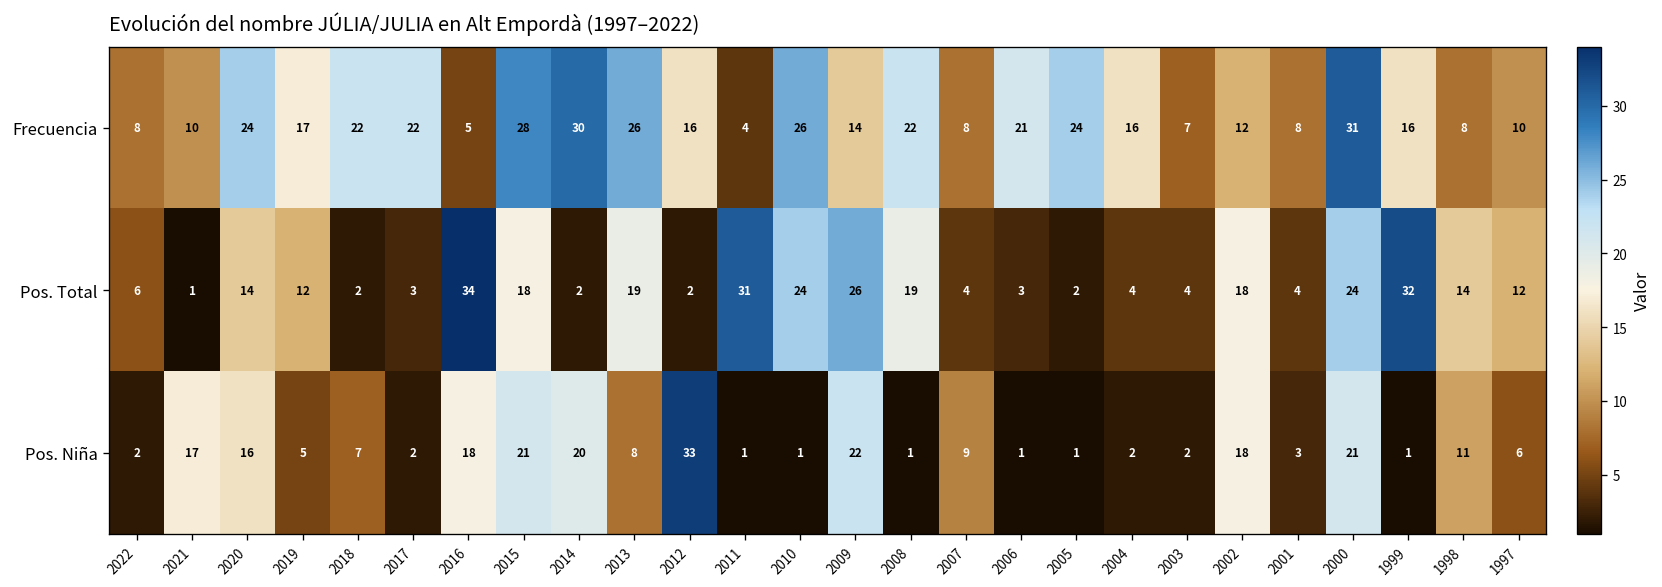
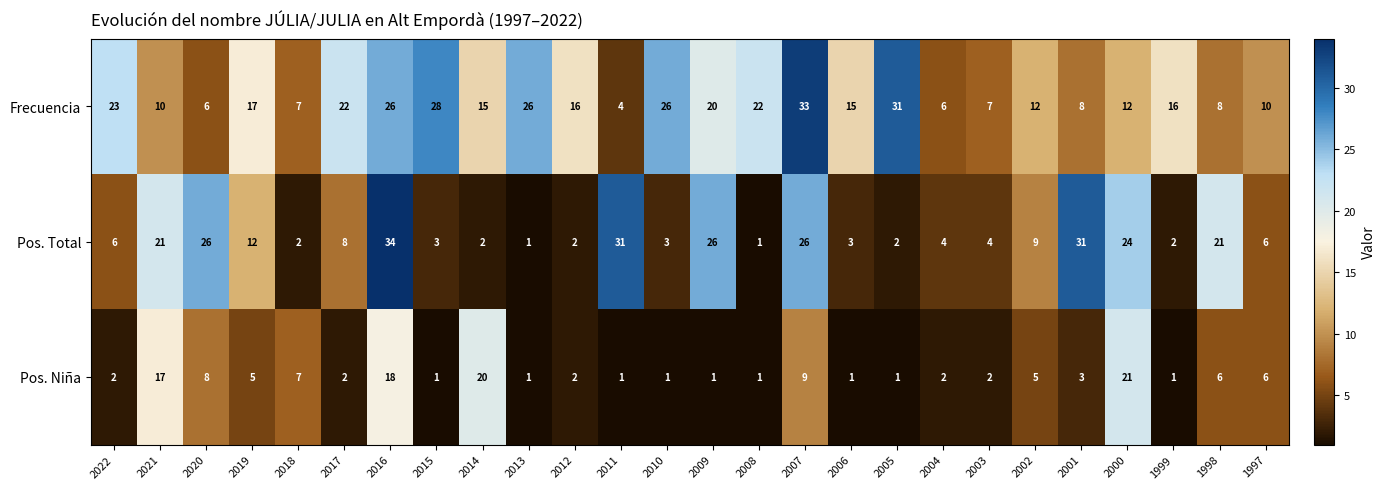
Frecuencia, 2022: 8 -> 23
Frecuencia, 2020: 24 -> 6
Frecuencia, 2018: 22 -> 7
Frecuencia, 2016: 5 -> 26
Frecuencia, 2014: 30 -> 15
Frecuencia, 2009: 14 -> 20
Frecuencia, 2007: 8 -> 33
Frecuencia, 2006: 21 -> 15
Frecuencia, 2005: 24 -> 31
Frecuencia, 2004: 16 -> 6
Frecuencia, 2000: 31 -> 12
Pos. Total, 2021: 1 -> 21
Pos. Total, 2020: 14 -> 26
Pos. Total, 2017: 3 -> 8
Pos. Total, 2015: 18 -> 3
Pos. Total, 2013: 19 -> 1
Pos. Total, 2010: 24 -> 3
Pos. Total, 2008: 19 -> 1
Pos. Total, 2007: 4 -> 26
Pos. Total, 2002: 18 -> 9
Pos. Total, 2001: 4 -> 31
Pos. Total, 1999: 32 -> 2
Pos. Total, 1998: 14 -> 21
Pos. Total, 1997: 12 -> 6
Pos. Niña, 2020: 16 -> 8
Pos. Niña, 2015: 21 -> 1
Pos. Niña, 2013: 8 -> 1
Pos. Niña, 2012: 33 -> 2
Pos. Niña, 2009: 22 -> 1
Pos. Niña, 2002: 18 -> 5
Pos. Niña, 1998: 11 -> 6
